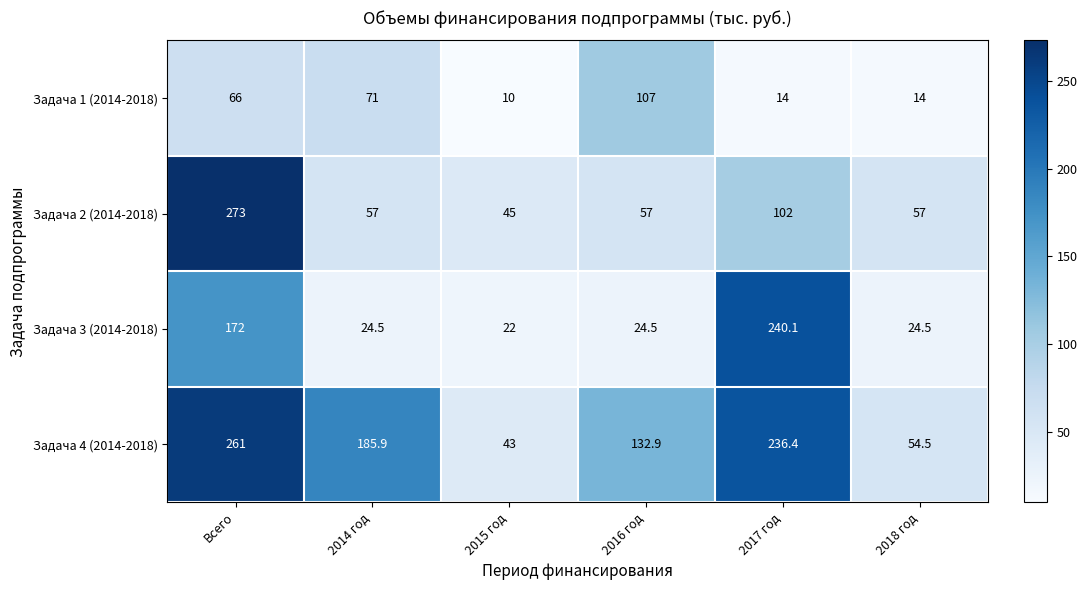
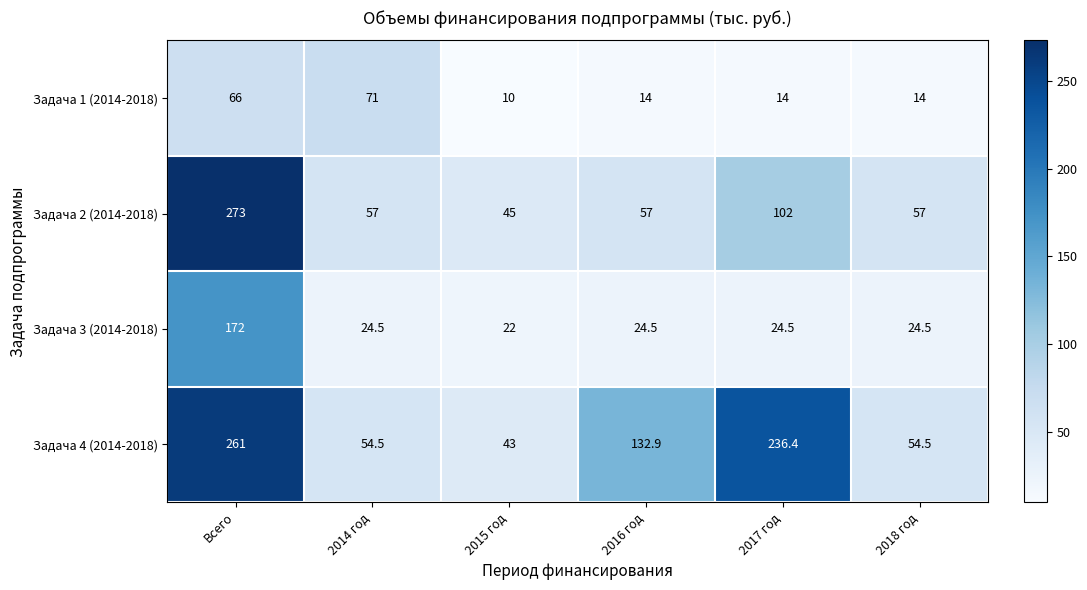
Задача 1 (2014-2018), 2016 год: 107 -> 14
Задача 3 (2014-2018), 2017 год: 240.1 -> 24.5
Задача 4 (2014-2018), 2014 год: 185.9 -> 54.5
